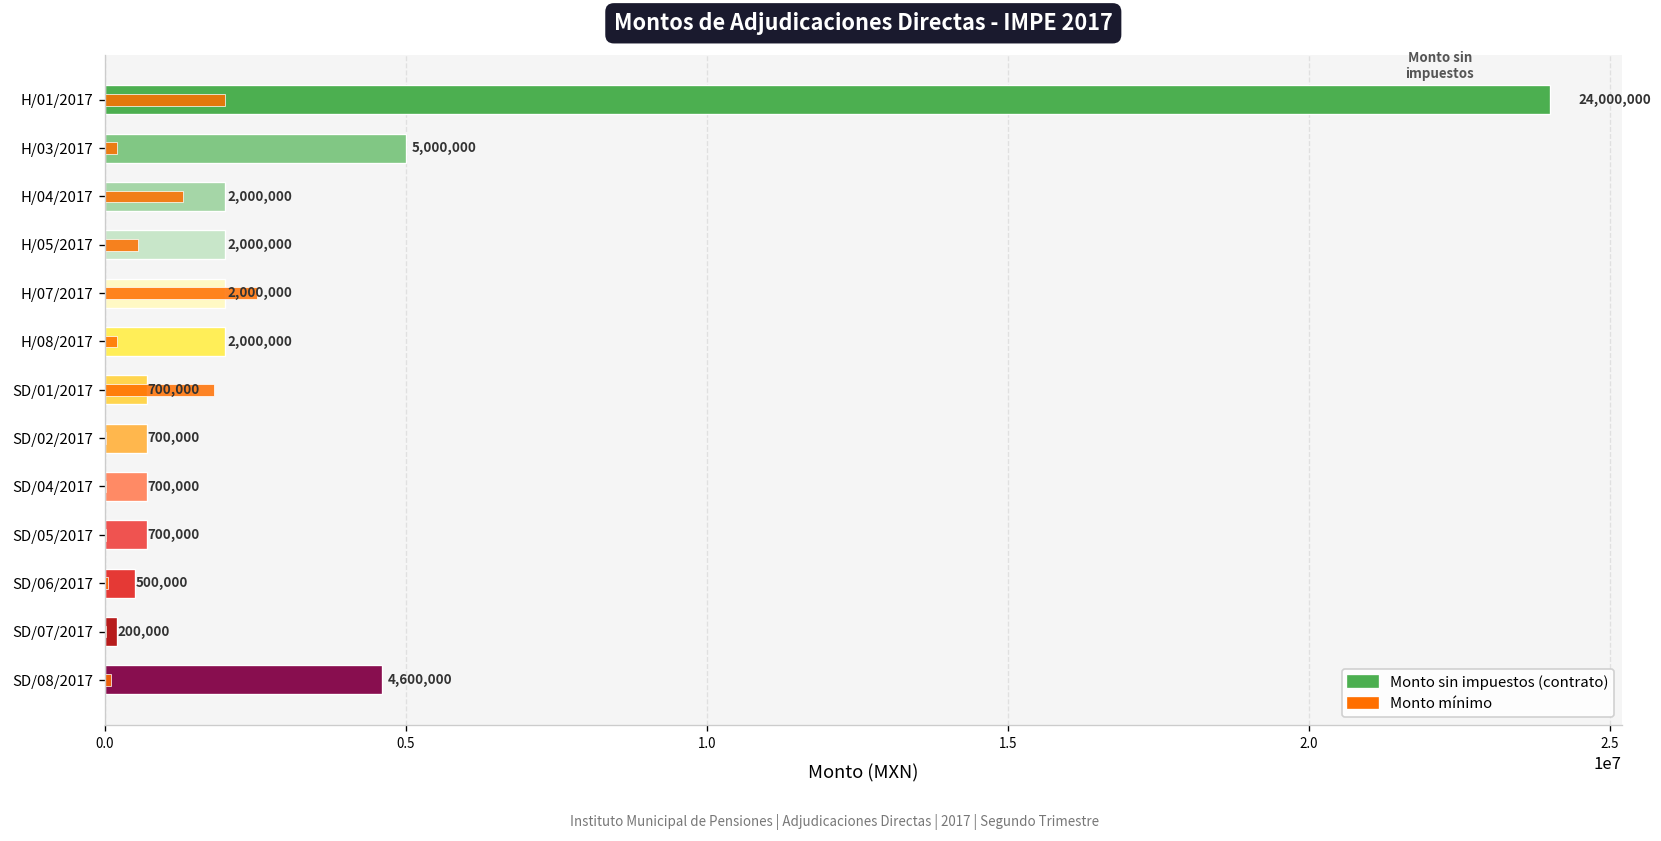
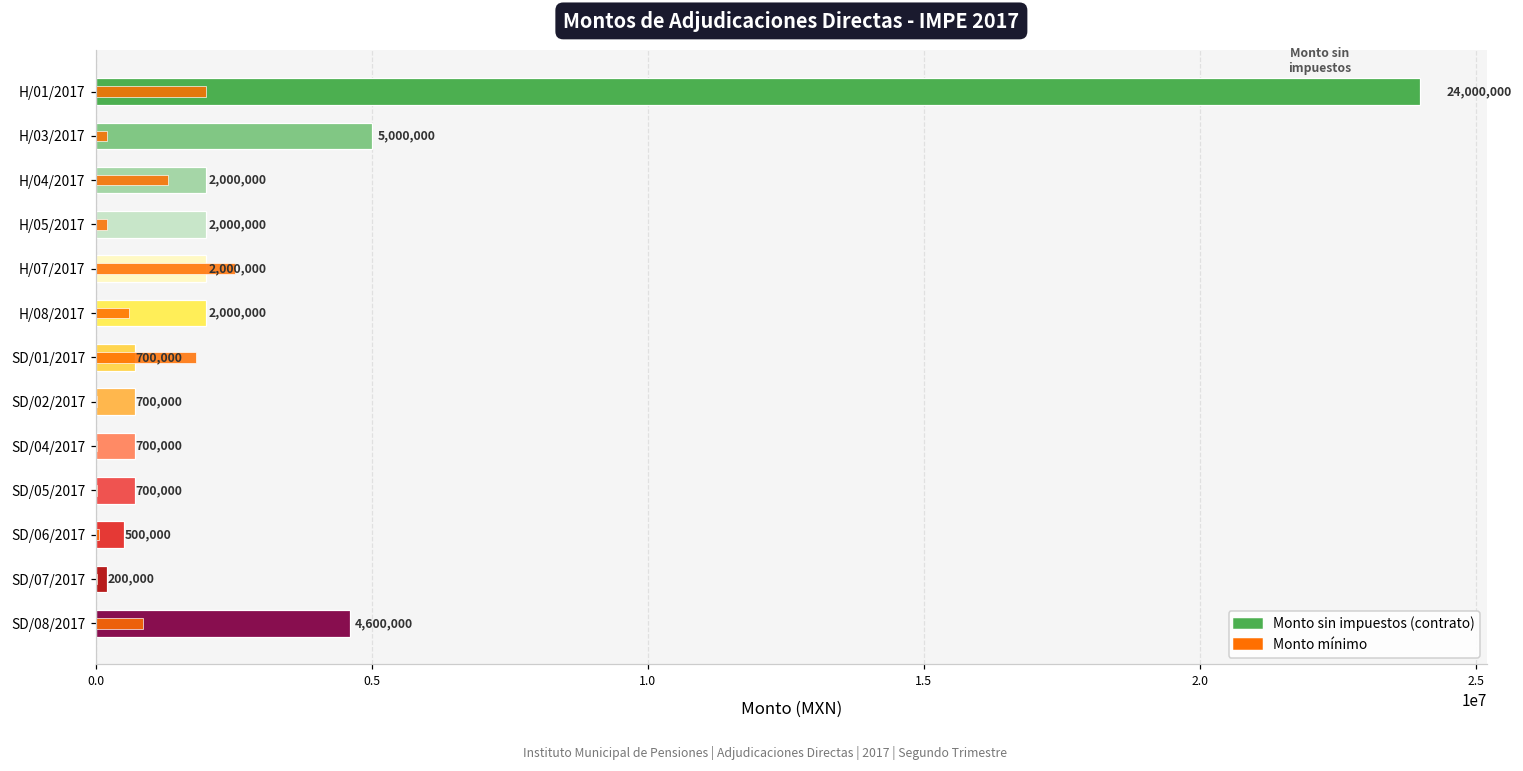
Monto mínimo, H/05/2017: 600000 -> 200000
Monto mínimo, H/08/2017: 200000 -> 600000
Monto mínimo, SD/08/2017: 100000 -> 800000
